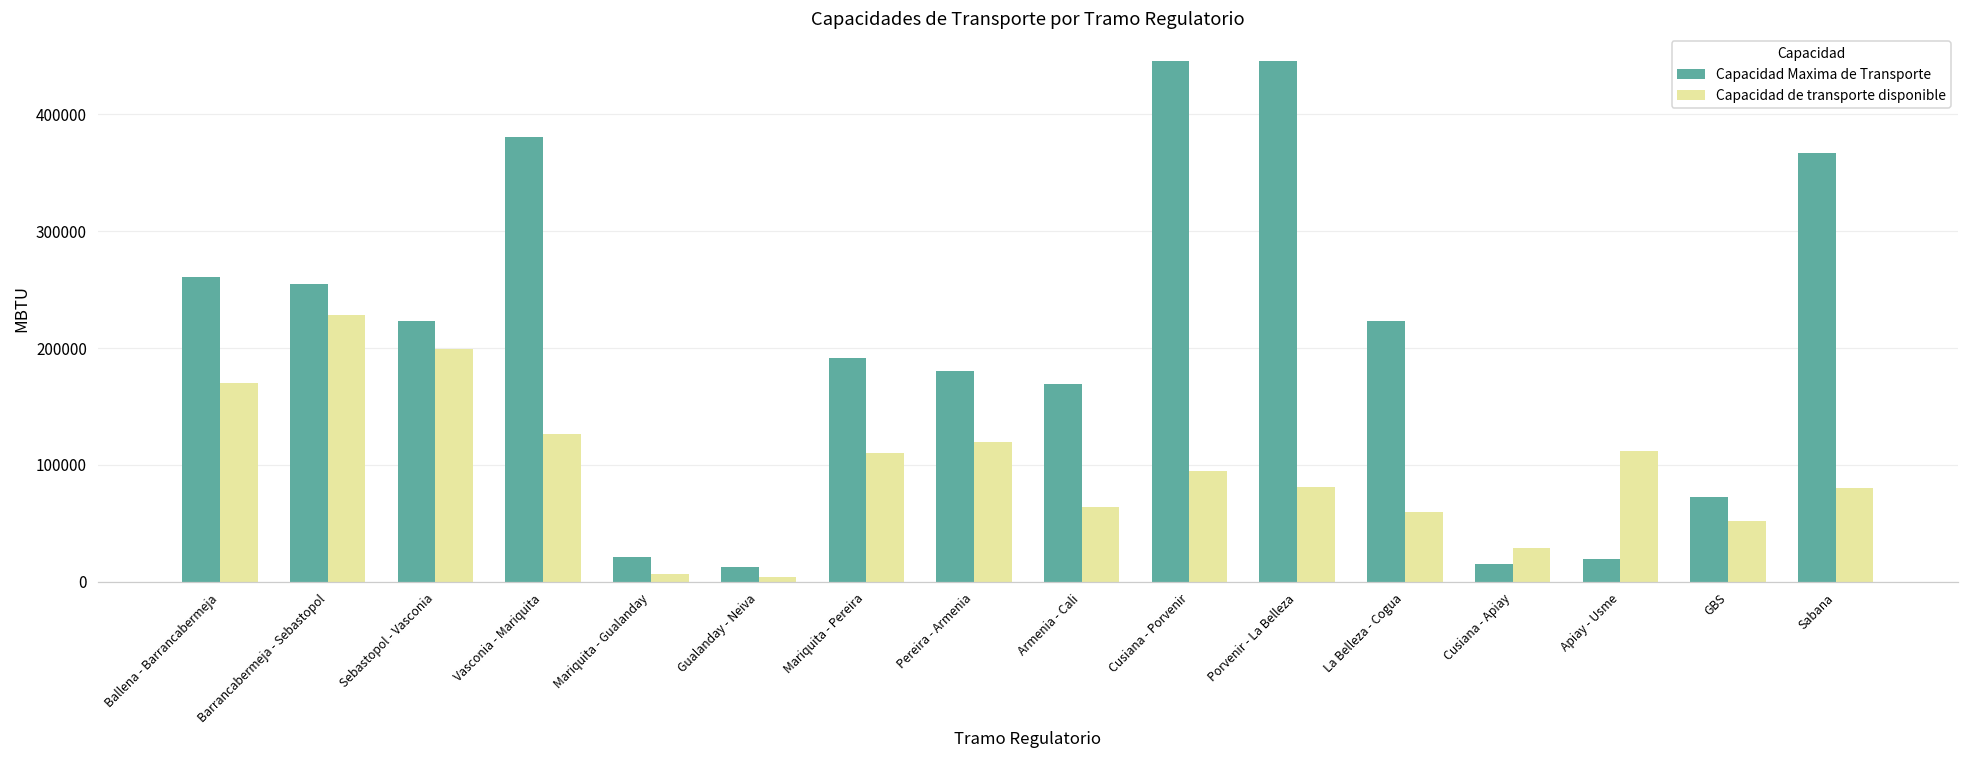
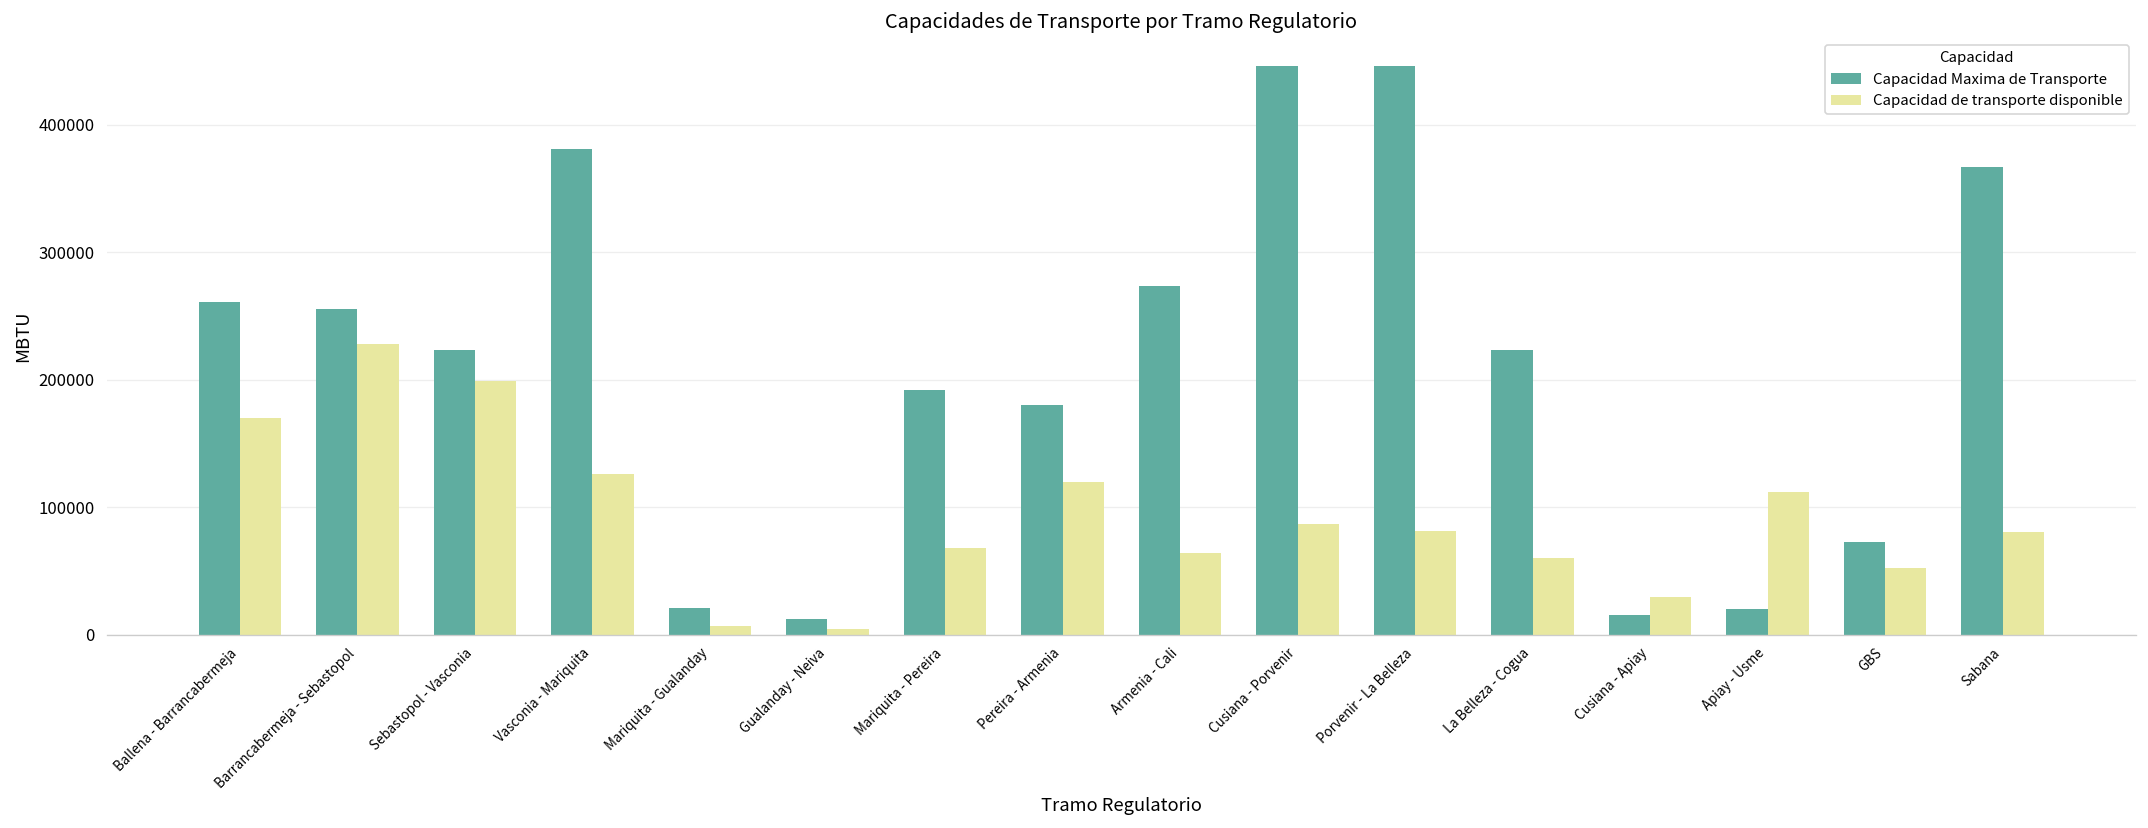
Capacidad de transporte disponible, Mariquita - Pereira: 110000 -> 68000
Capacidad Maxima de Transporte, Armenia - Cali: 169000 -> 273000
Capacidad de transporte disponible, Cusiana - Porvenir: 95000 -> 86000
